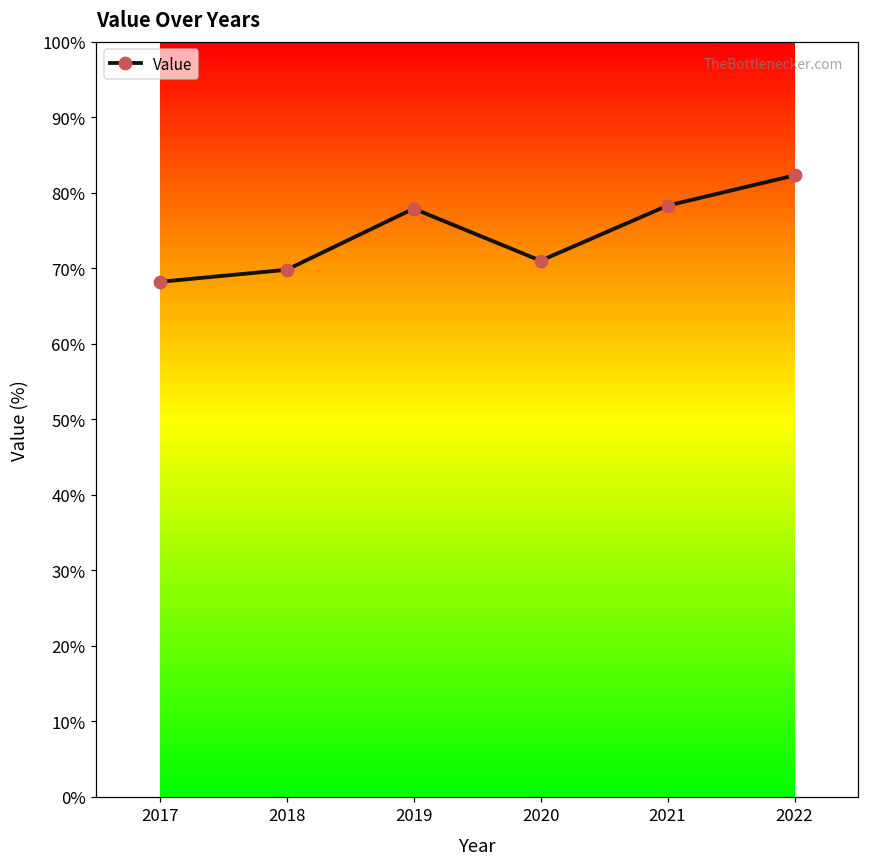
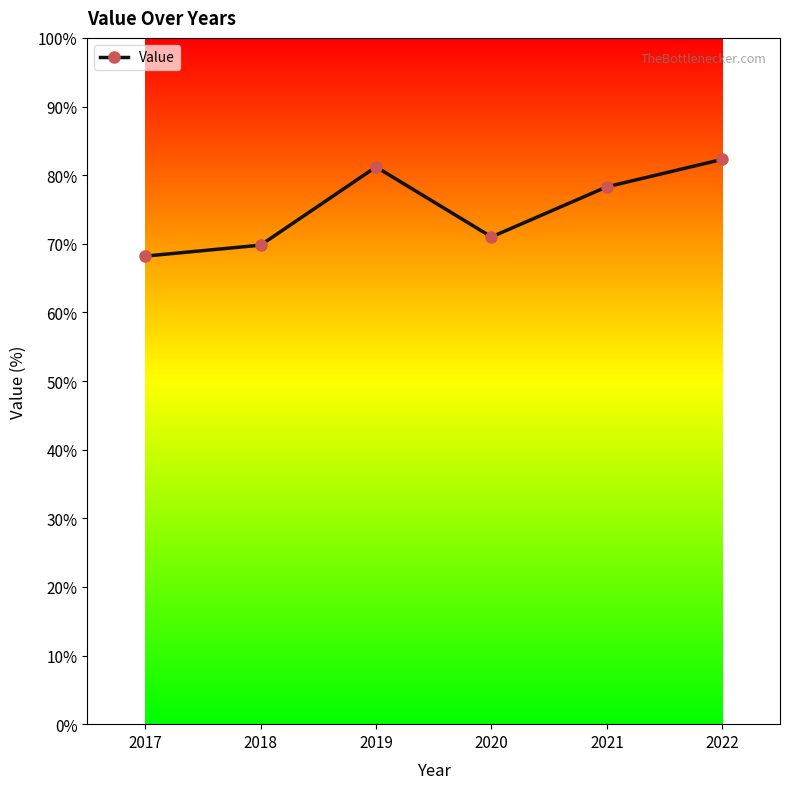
2019: 78% -> 81%
